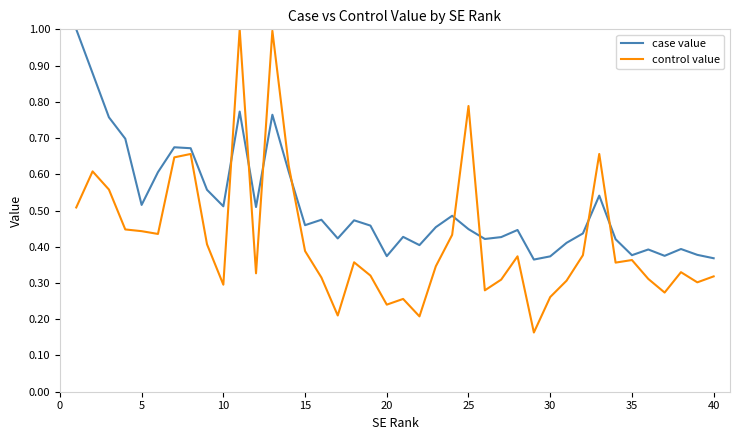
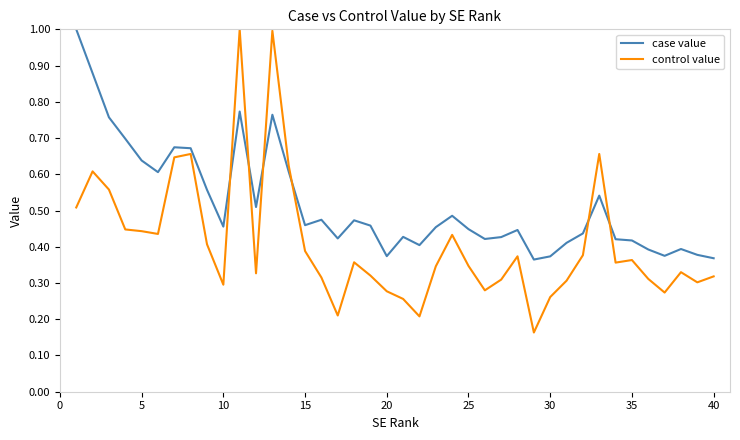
case value, 5: 0.52 -> 0.64
case value, 10: 0.51 -> 0.46
control value, 20: 0.24 -> 0.28
control value, 25: 0.79 -> 0.35
case value, 35: 0.38 -> 0.42
